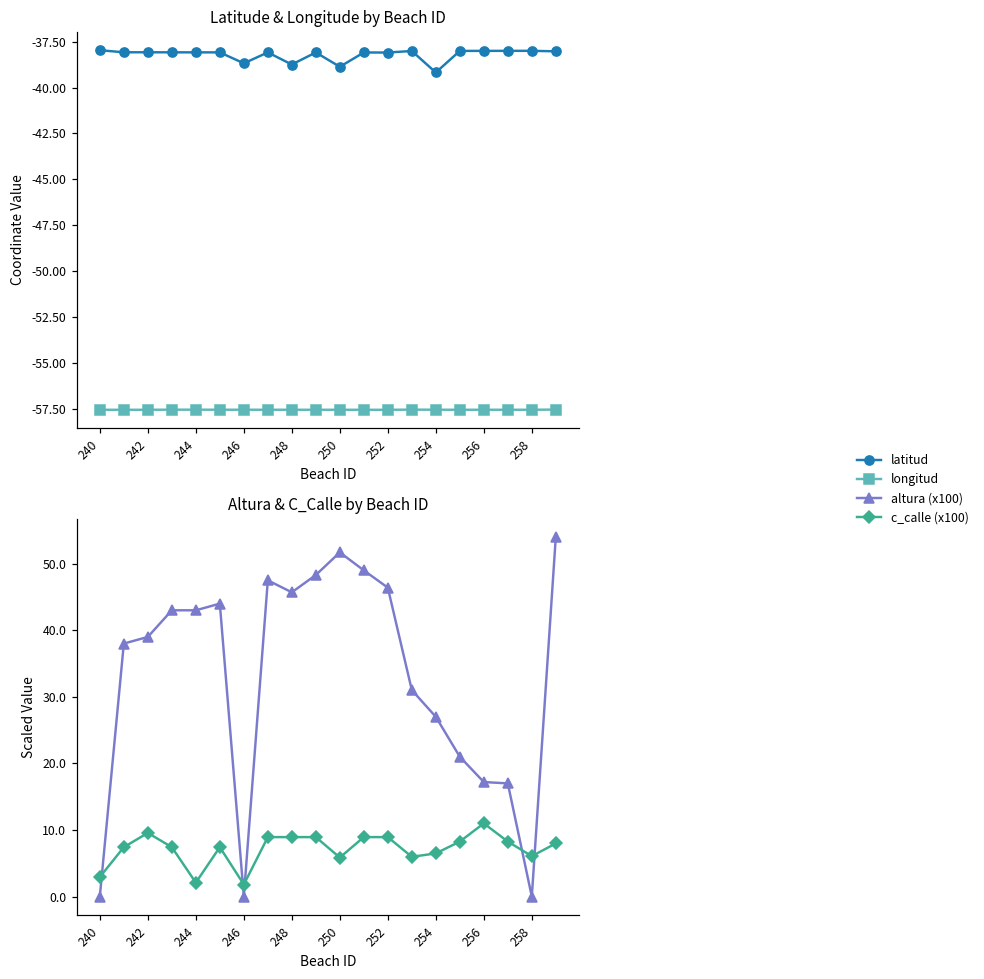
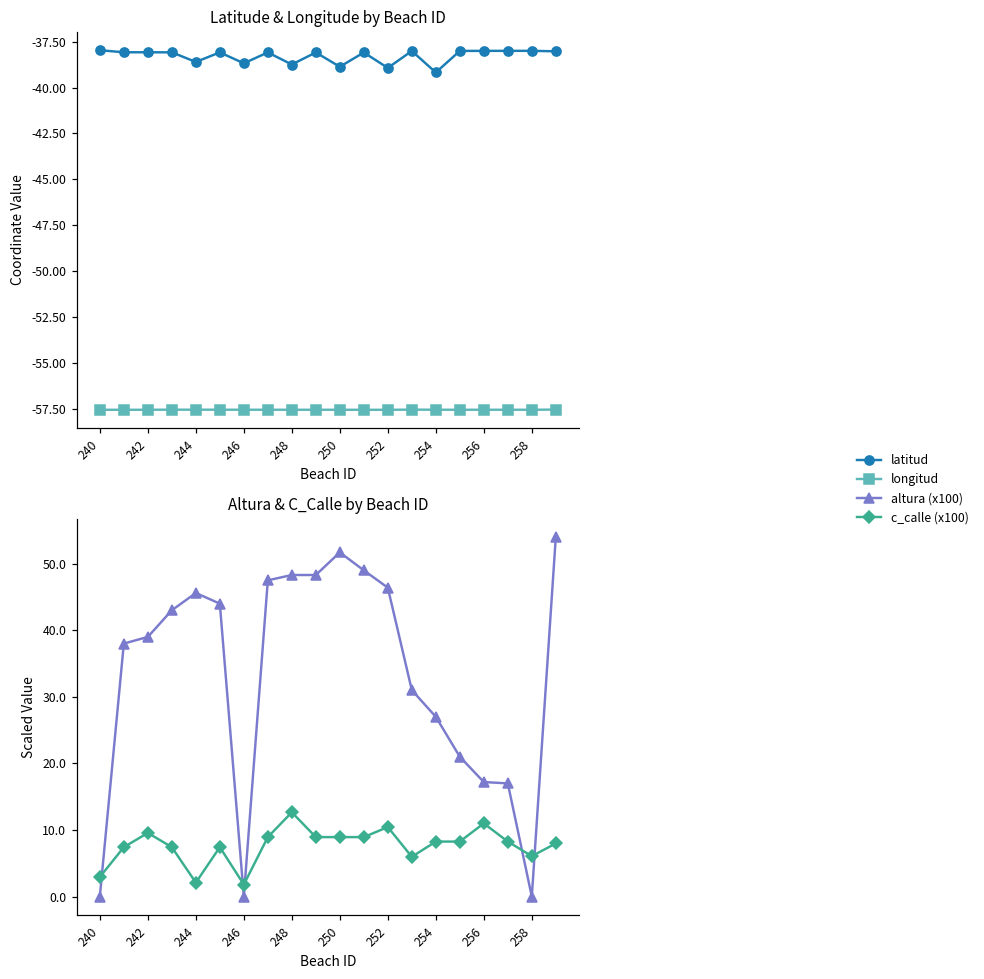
Latitude & Longitude by Beach ID, latitud, 244: -38.1 -> -38.6
Latitude & Longitude by Beach ID, latitud, 252: -38.1 -> -38.9
Altura & C_Calle by Beach ID, altura (x100), 244: 43 -> 46
Altura & C_Calle by Beach ID, altura (x100), 248: 46 -> 48
Altura & C_Calle by Beach ID, c_calle (x100), 248: 9 -> 13
Altura & C_Calle by Beach ID, c_calle (x100), 250: 6 -> 9
Altura & C_Calle by Beach ID, c_calle (x100), 252: 9 -> 10
Altura & C_Calle by Beach ID, c_calle (x100), 254: 6 -> 8
